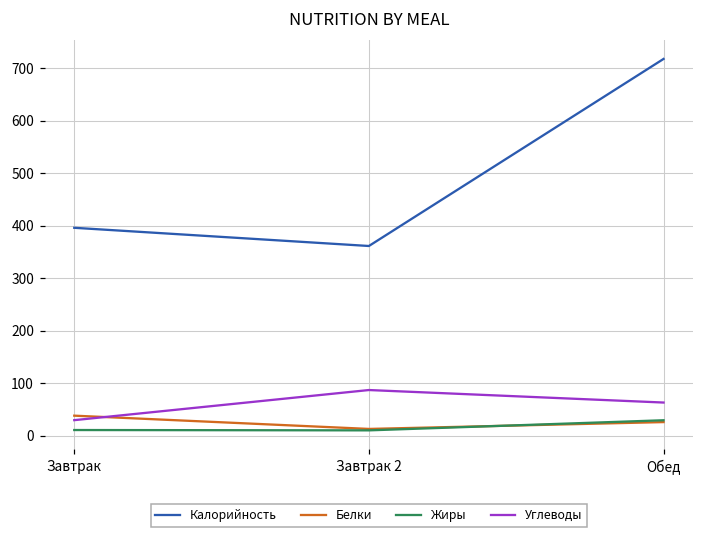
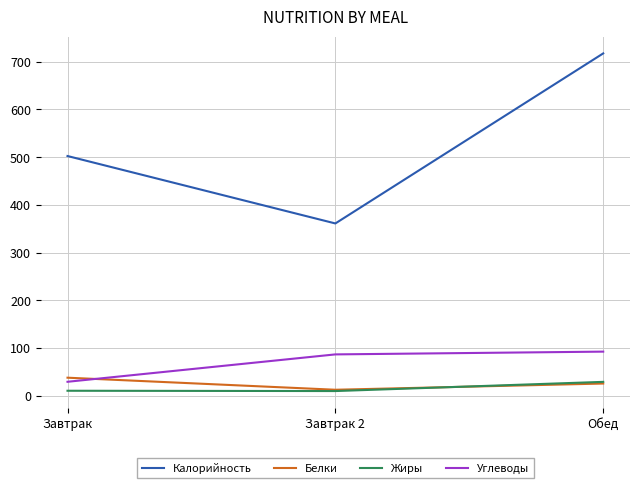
Калорийность, Завтрак: 400 -> 500
Углеводы, Обед: 60 -> 90
